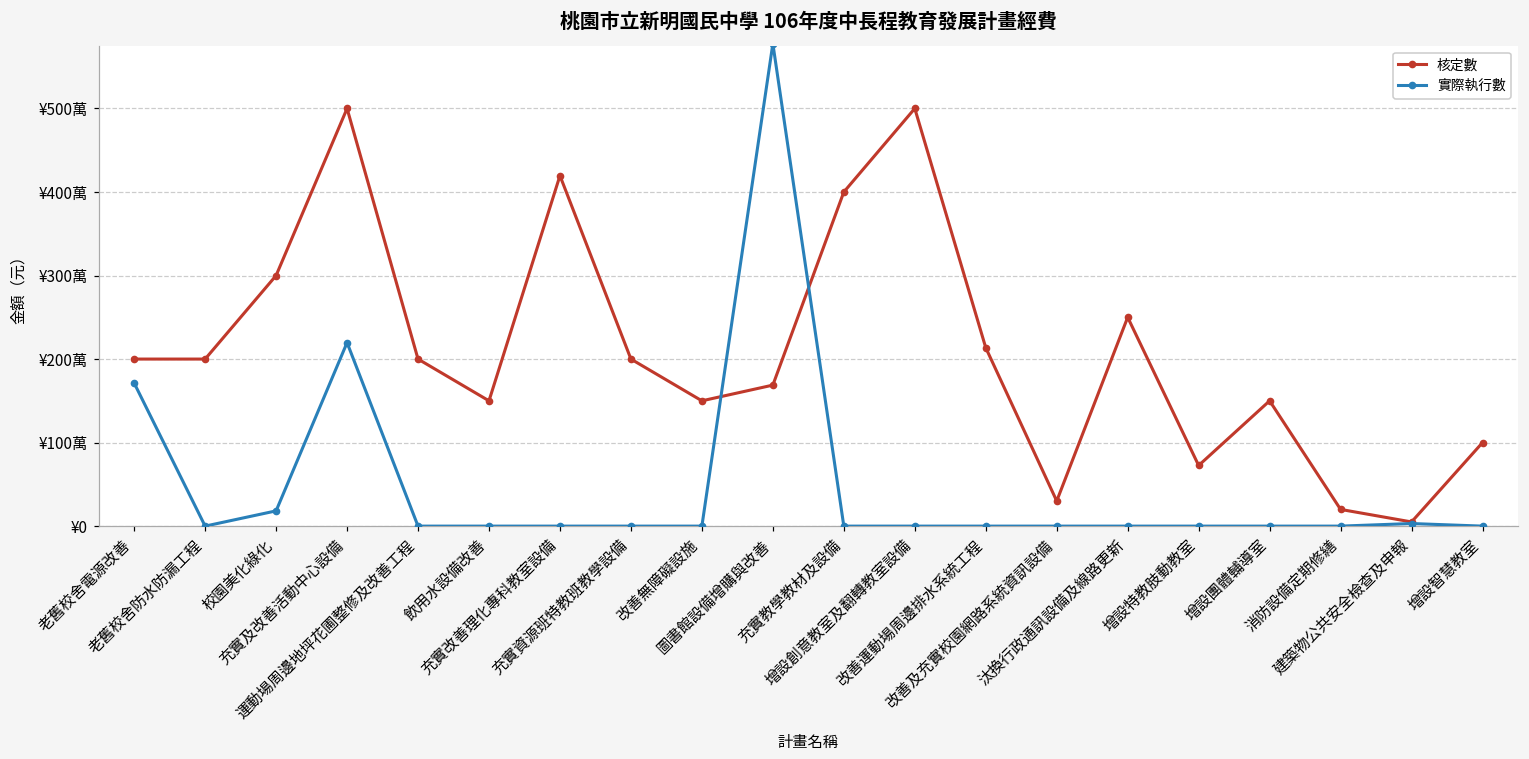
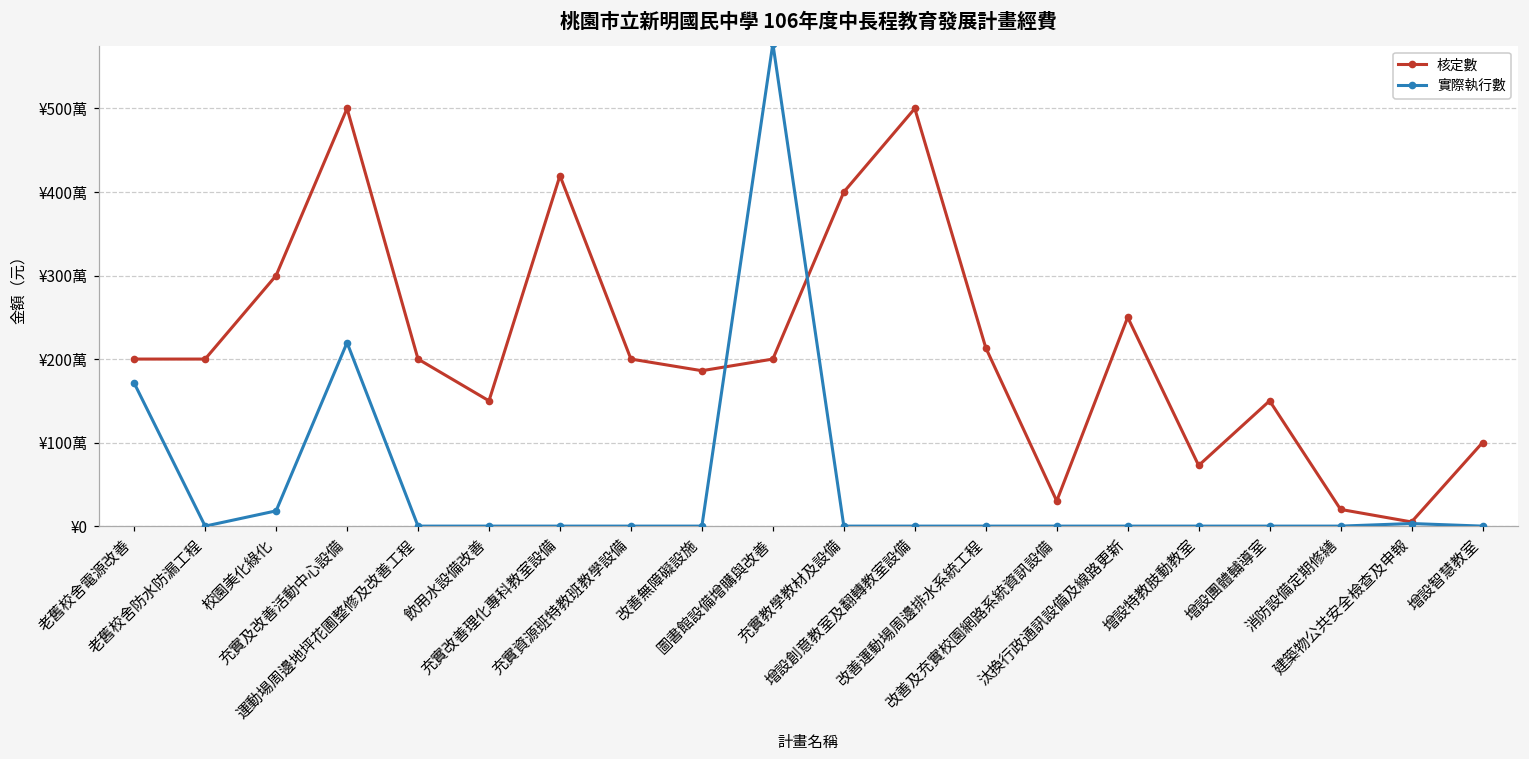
核定數, 改善無障礙設施: ¥150萬 -> ¥190萬
核定數, 圖書館設備增購與改善: ¥170萬 -> ¥200萬
